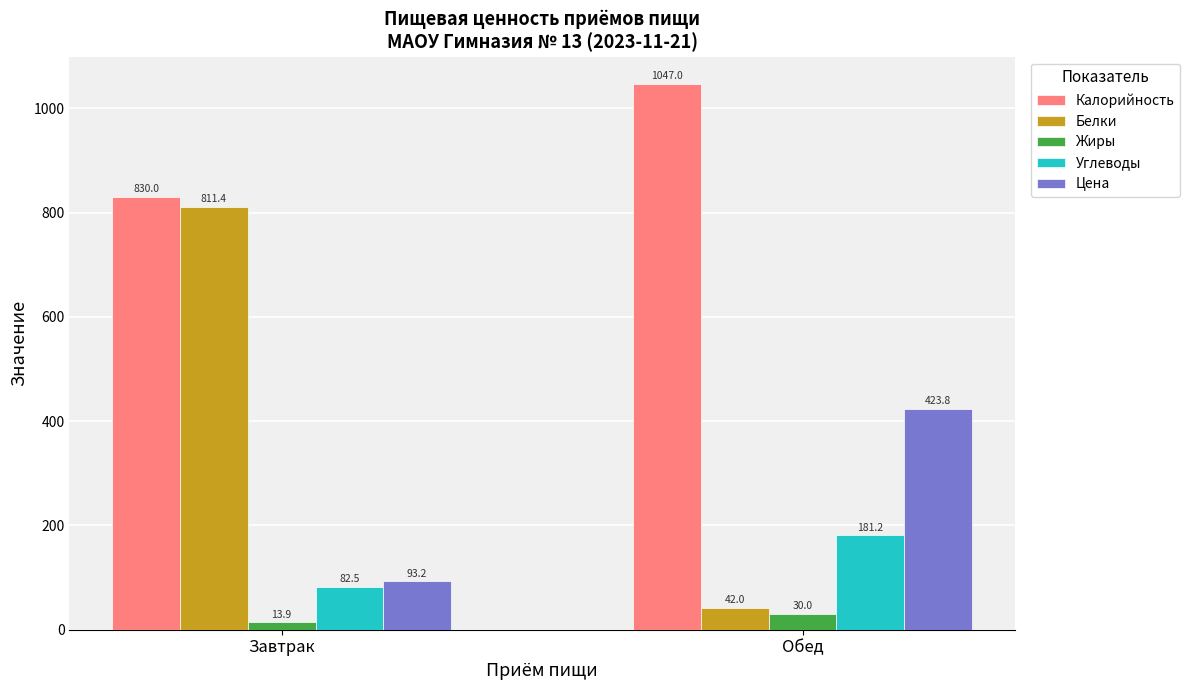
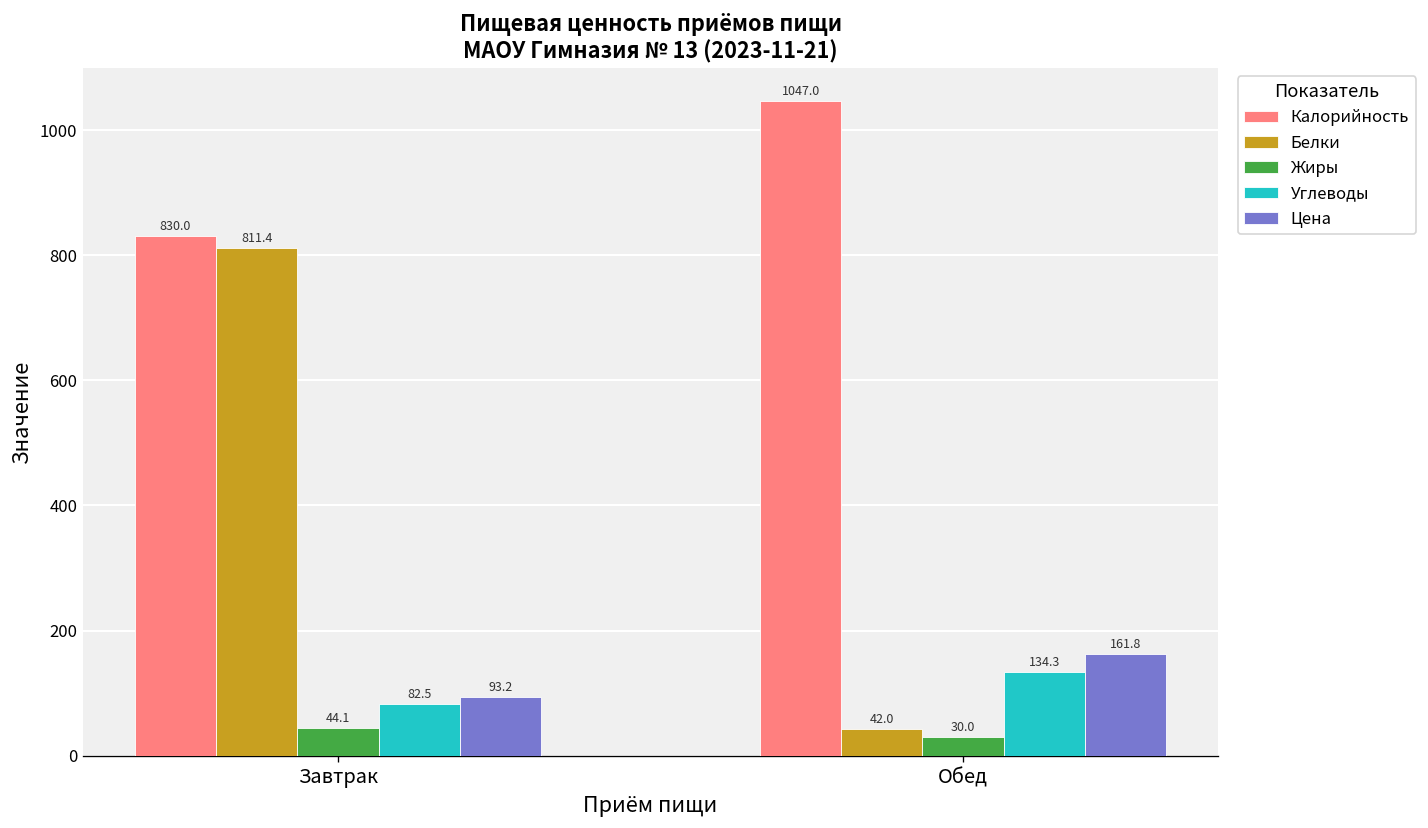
Жиры, Завтрак: 13.9 -> 44.1
Углеводы, Обед: 181.2 -> 134.3
Цена, Обед: 423.8 -> 161.8
